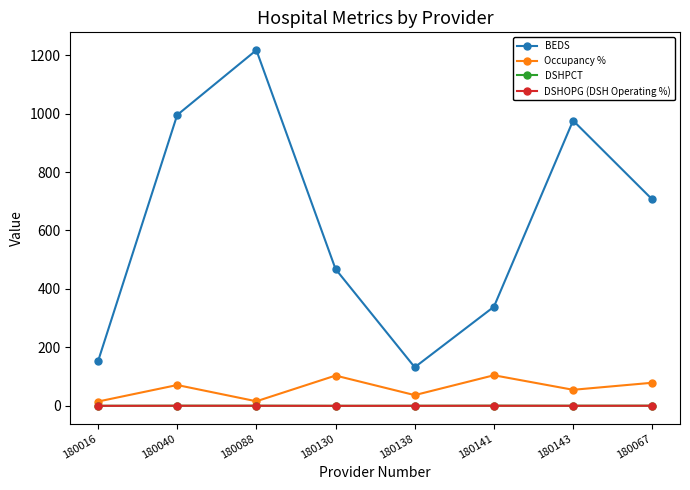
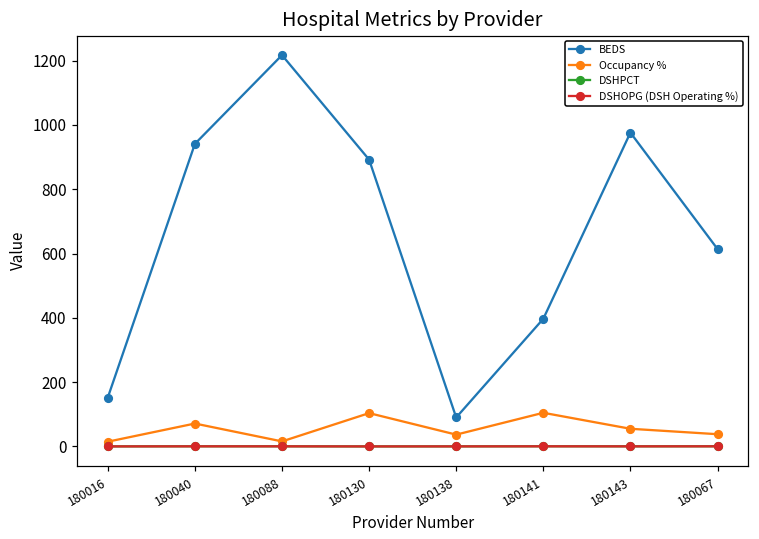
BEDS, 180040: 1000 -> 940
BEDS, 180130: 470 -> 890
BEDS, 180138: 130 -> 90
BEDS, 180141: 340 -> 400
BEDS, 180067: 710 -> 610
Occupancy %, 180067: 80 -> 40
